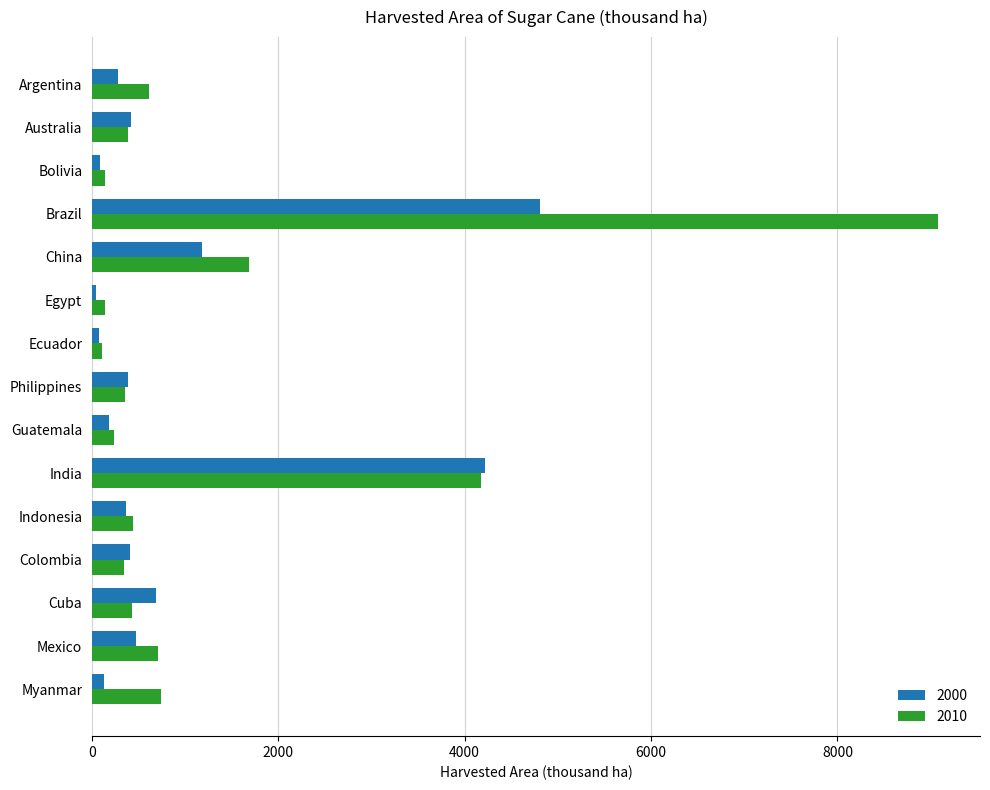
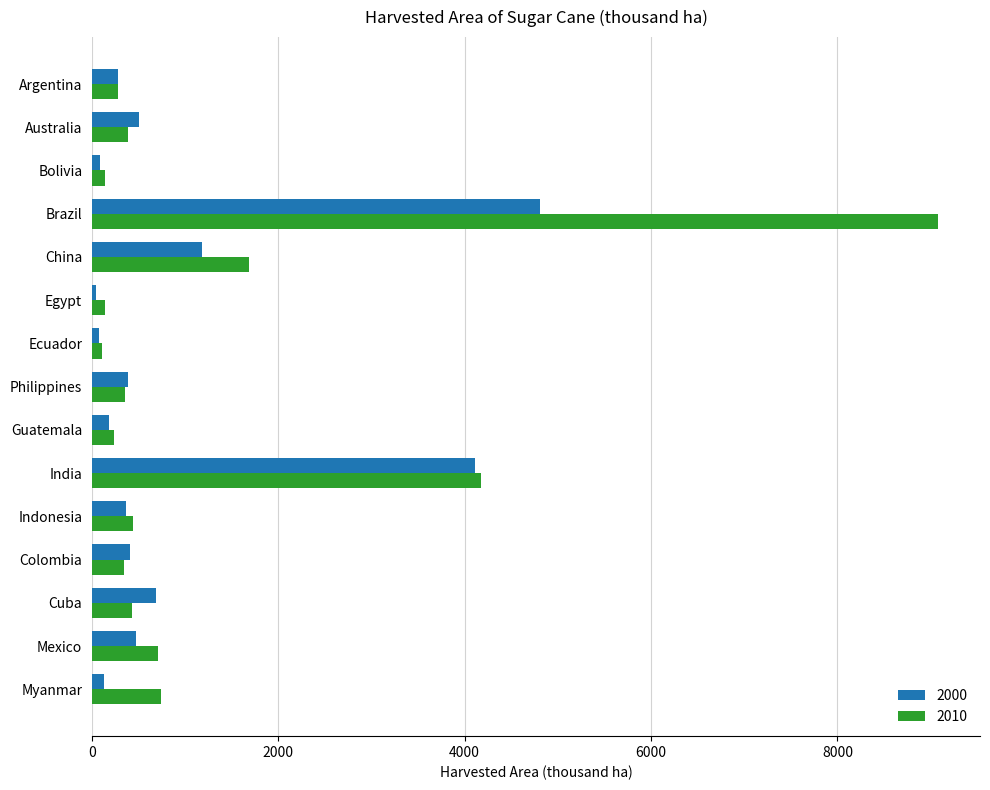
2010, Argentina: 600 -> 300
2000, Australia: 400 -> 500
2000, India: 4200 -> 4100
